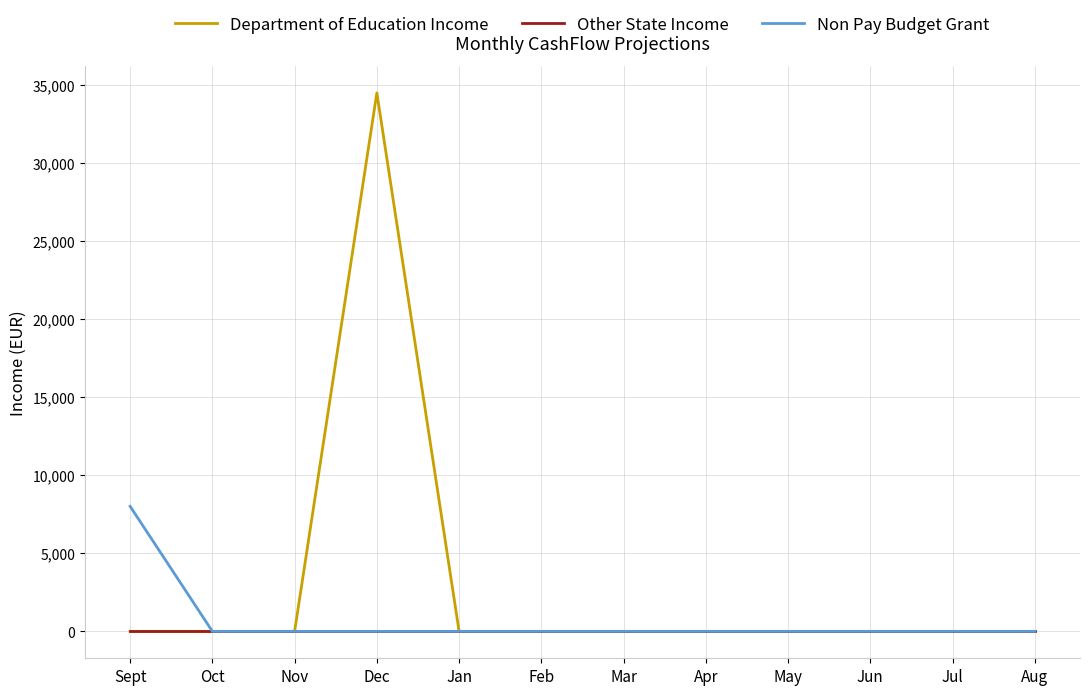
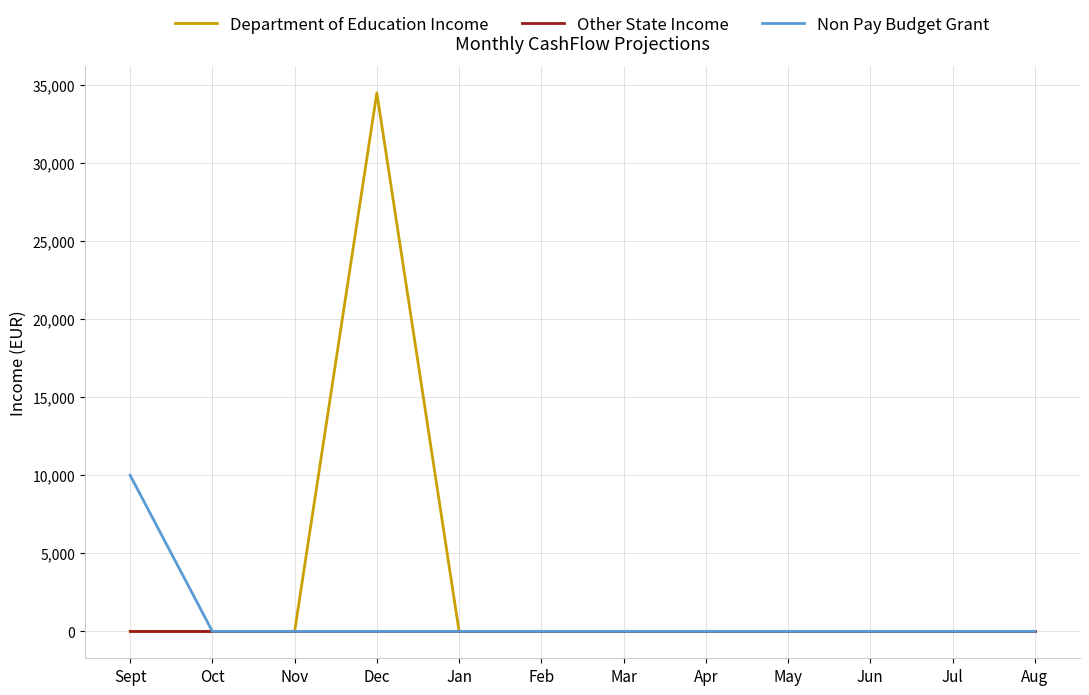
Non Pay Budget Grant, Sept: 8,000 -> 10,000
